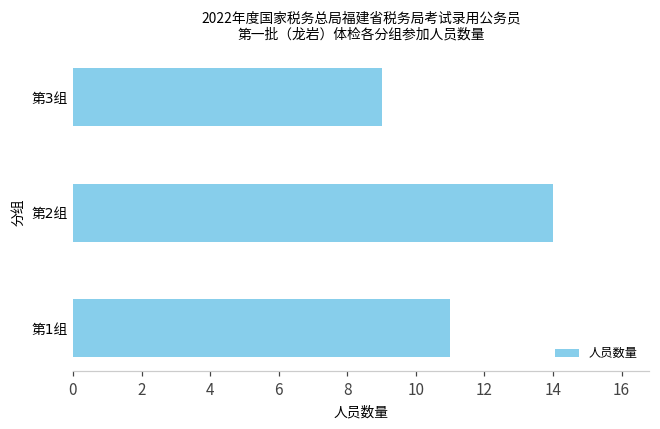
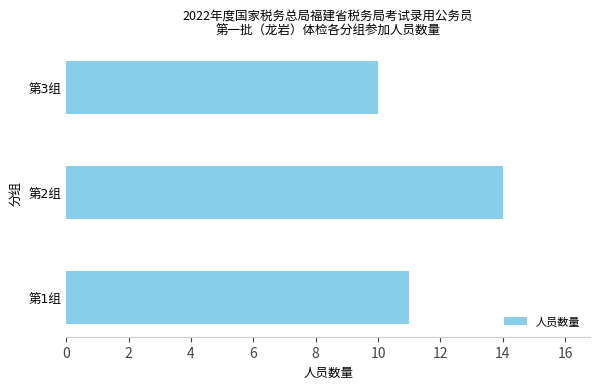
第3组: 9 -> 10
